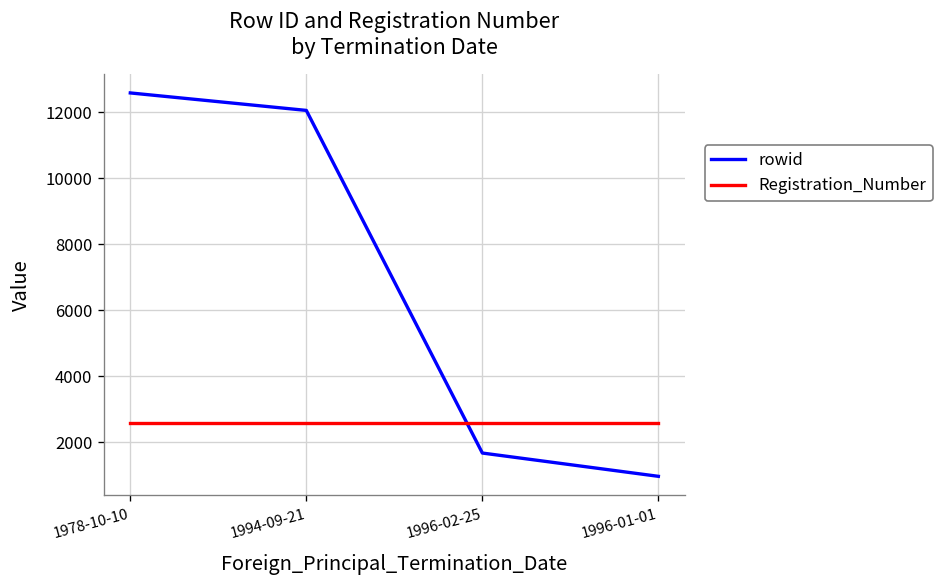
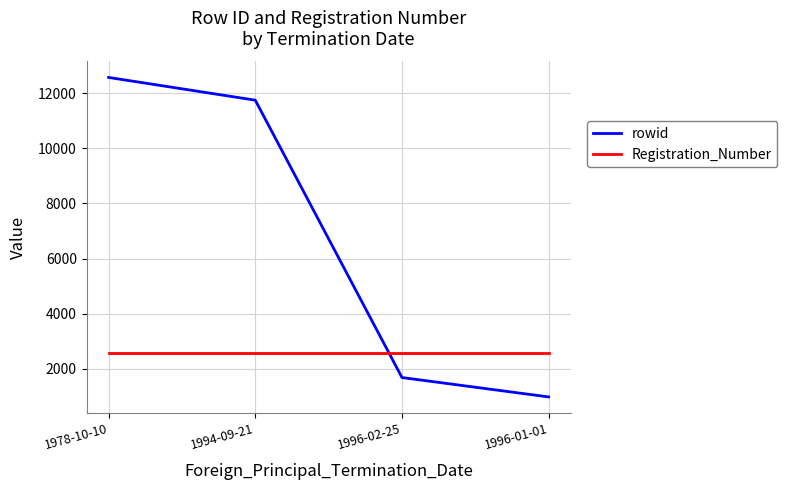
rowid, 1994-09-21: 12000 -> 11800
